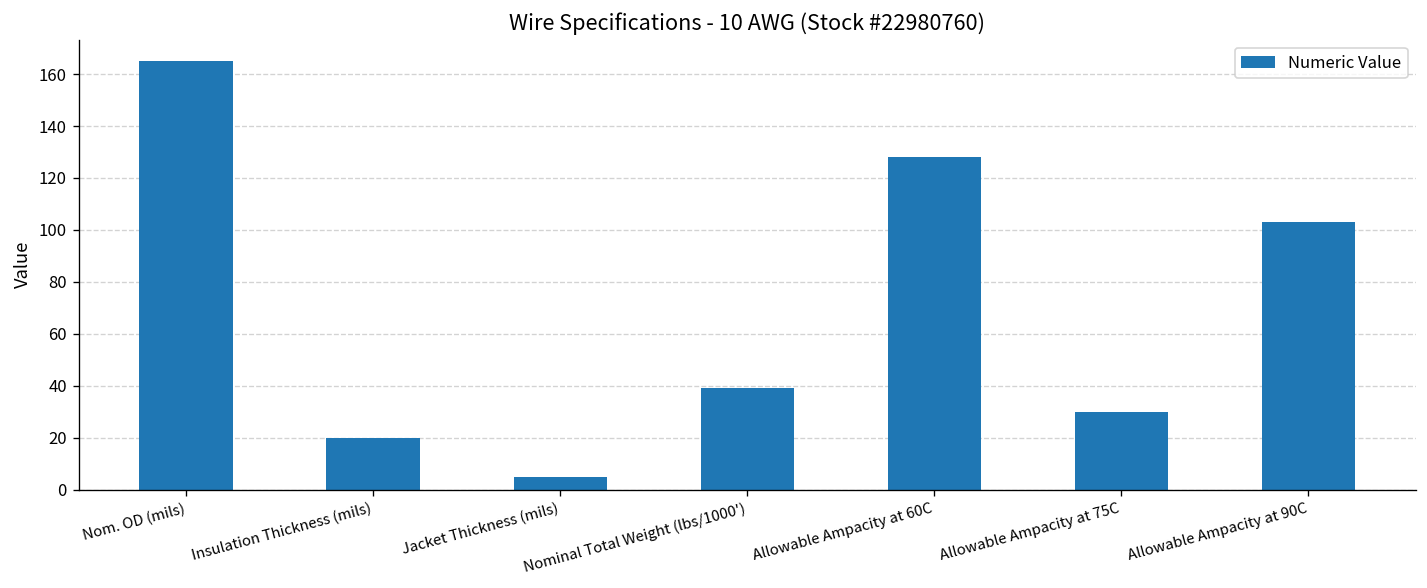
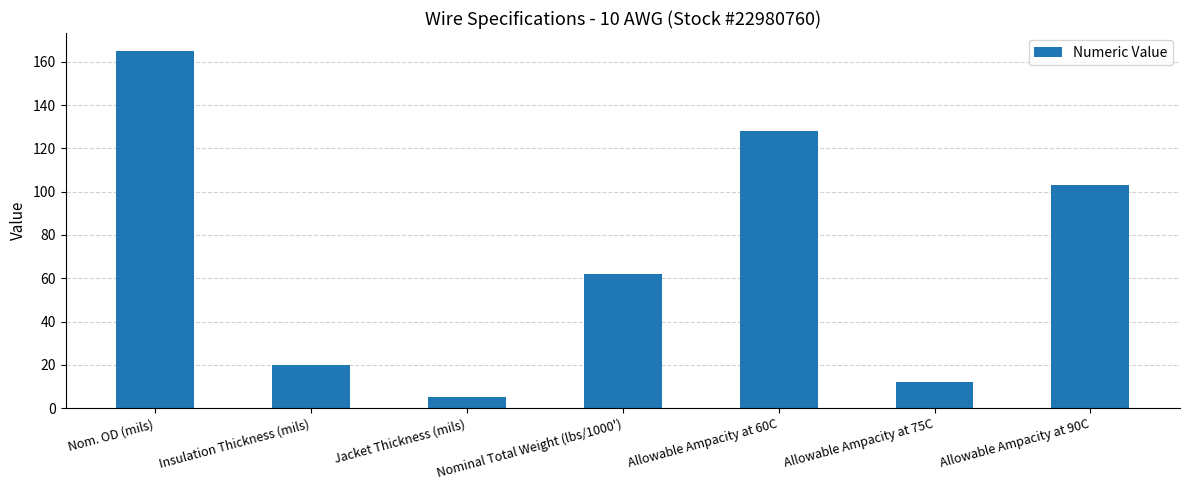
Nominal Total Weight (lbs/1000'): 39 -> 62
Allowable Ampacity at 75C: 30 -> 12
